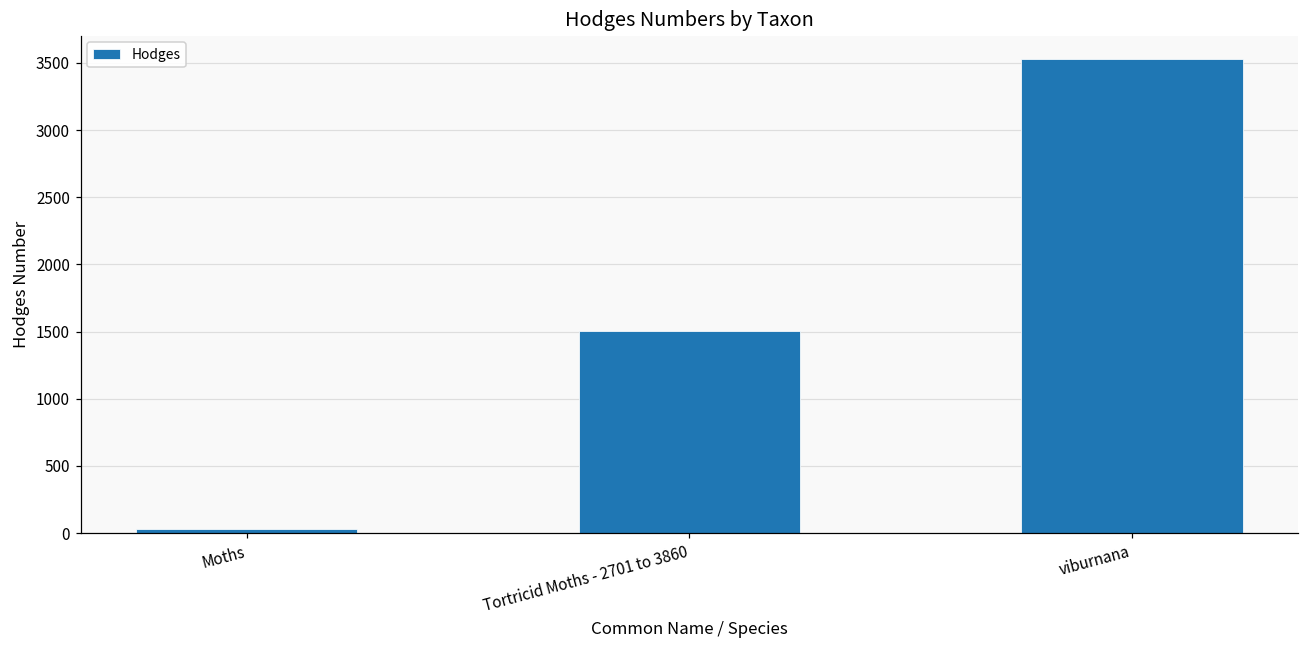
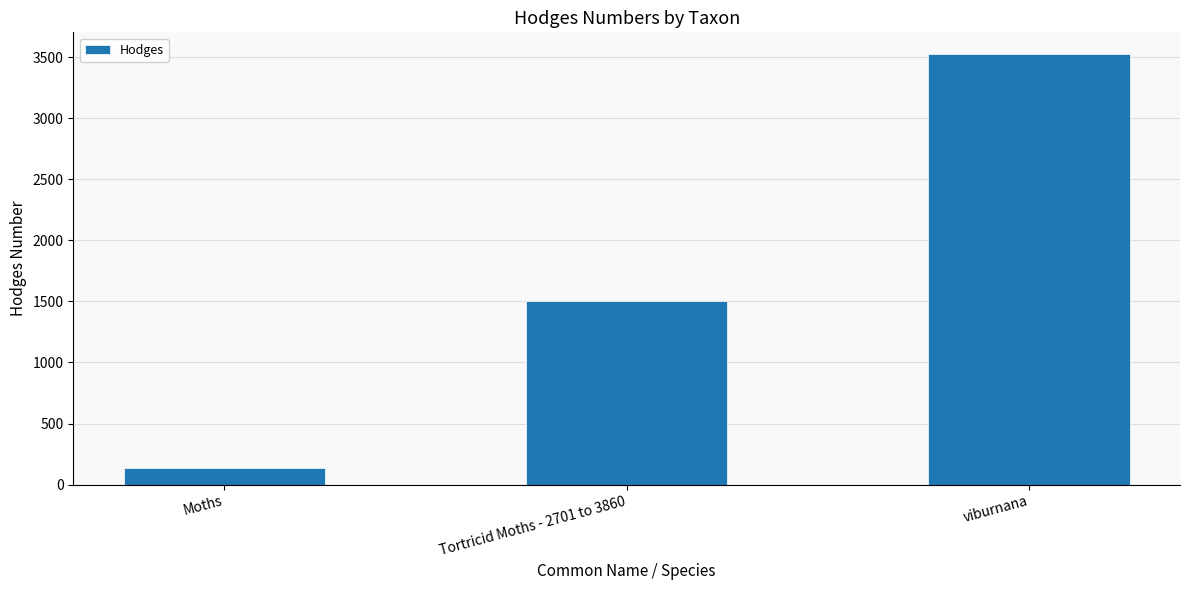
Moths: 30 -> 140
